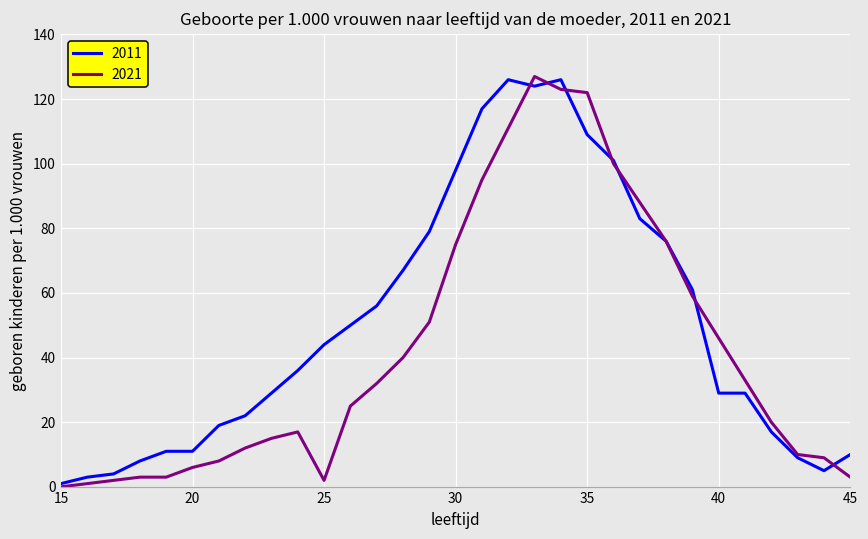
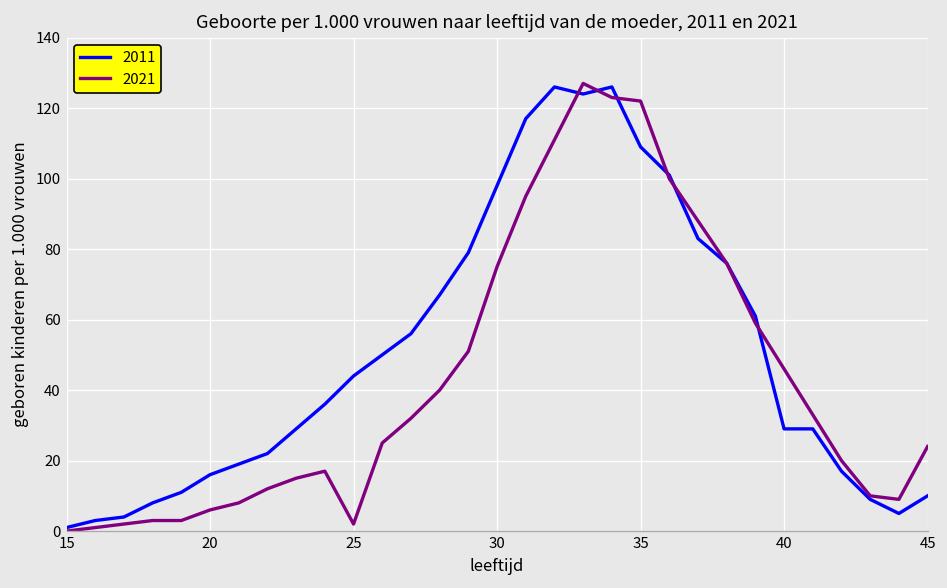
2011, 20: 11 -> 16
2021, 45: 3 -> 24
